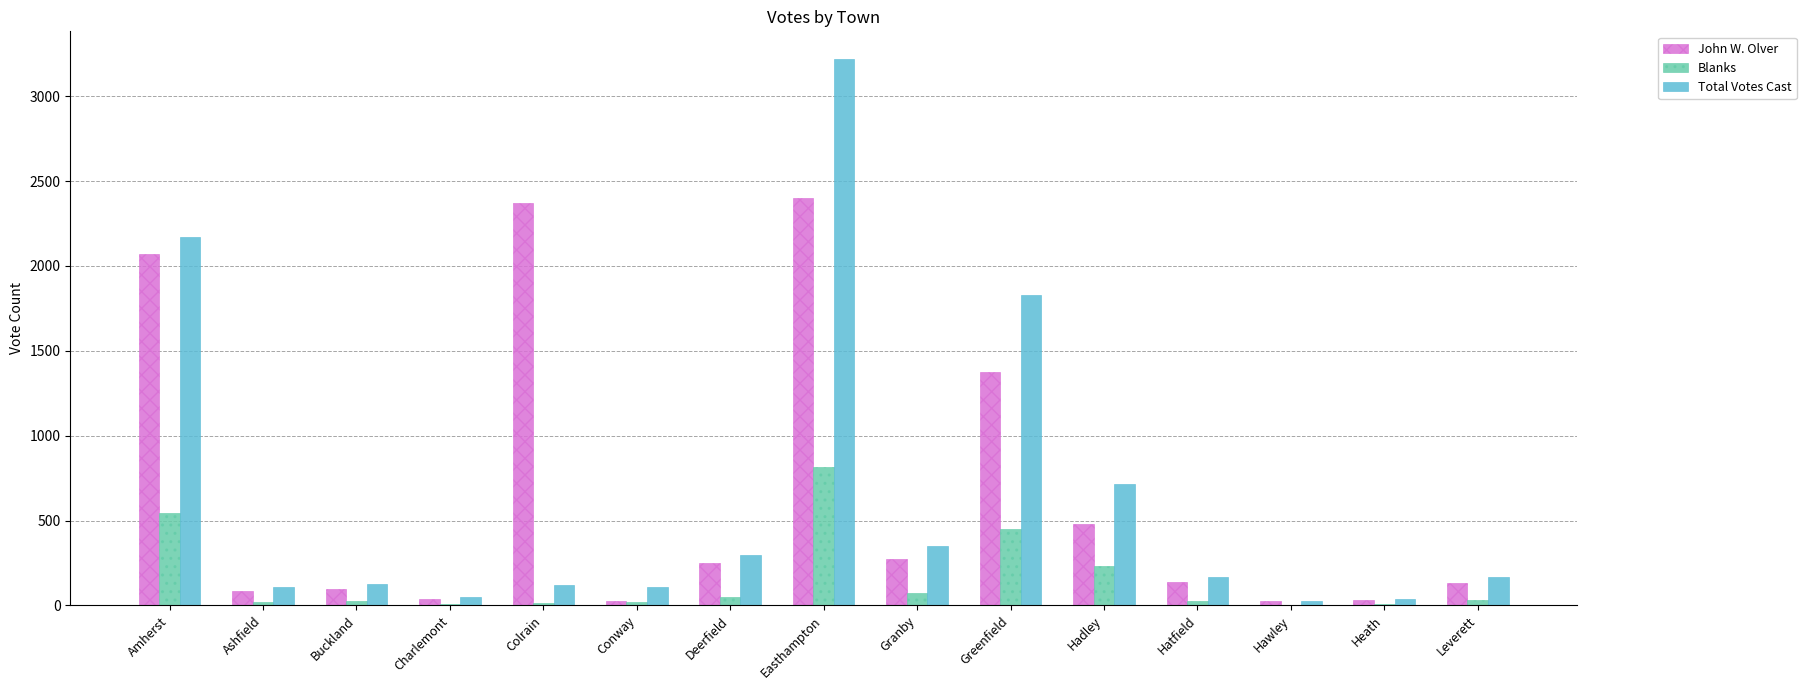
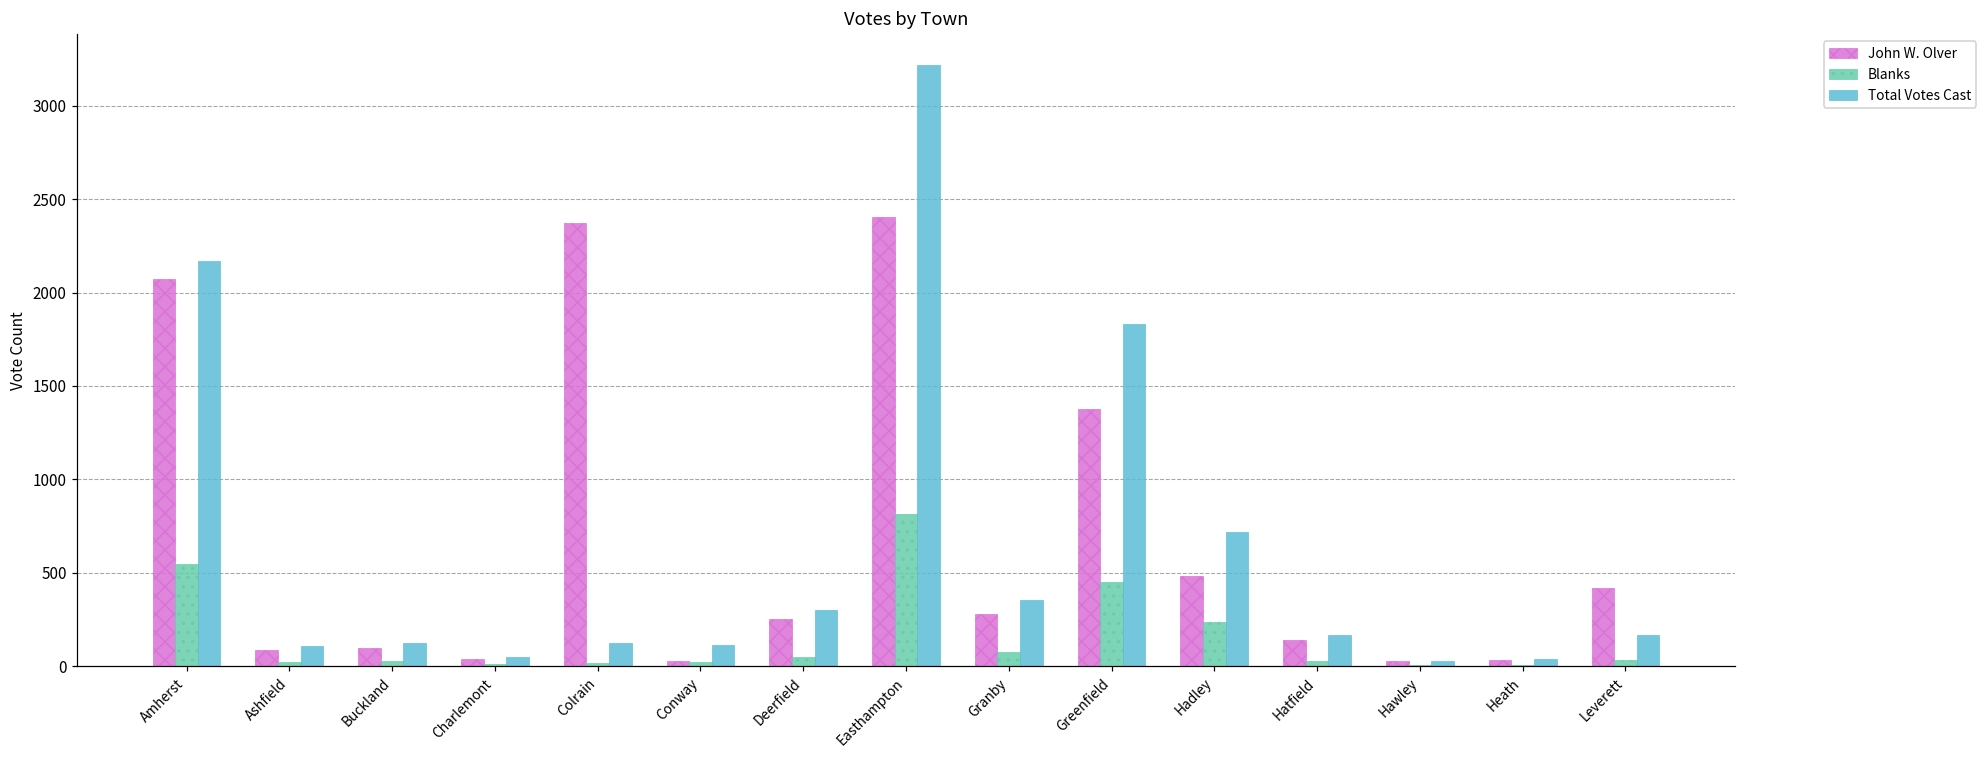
John W. Olver, Leverett: 140 -> 420
